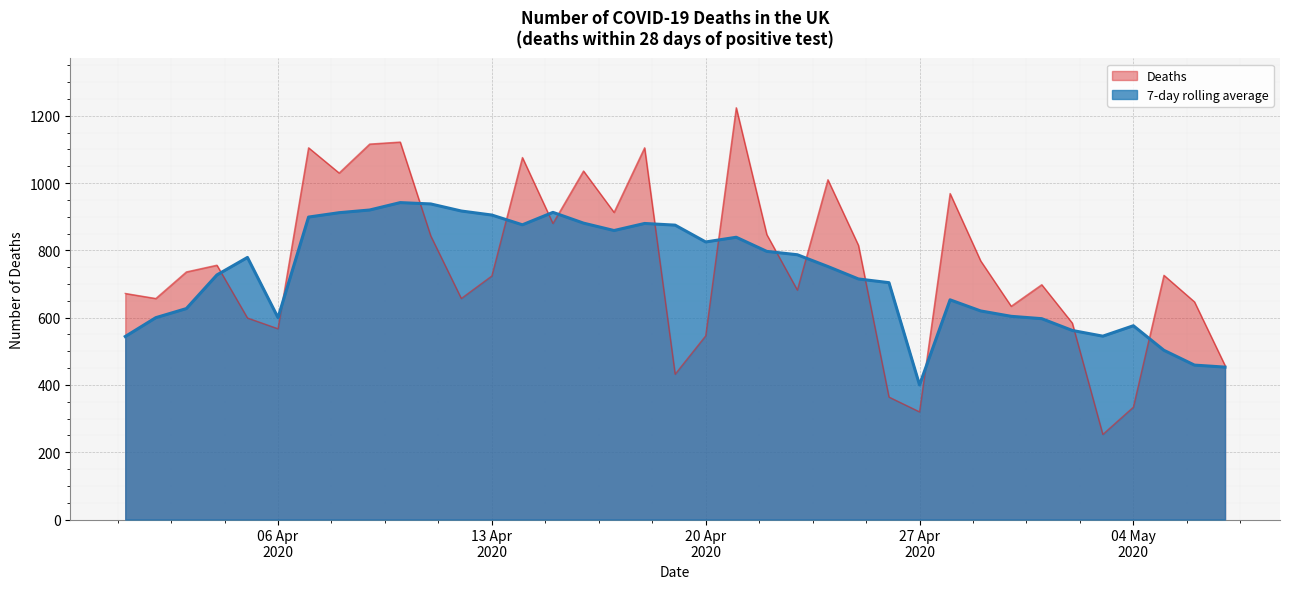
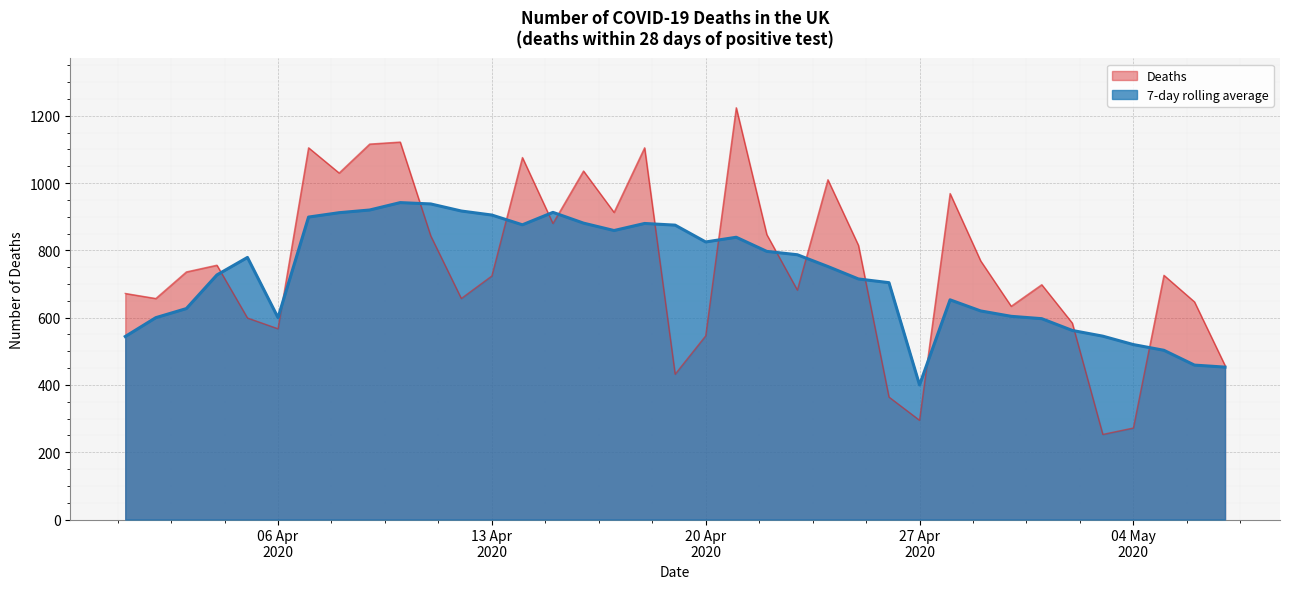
Deaths, 27 Apr 2020: 320 -> 300
Deaths, 04 May 2020: 330 -> 270
7-day rolling average, 04 May 2020: 580 -> 520
